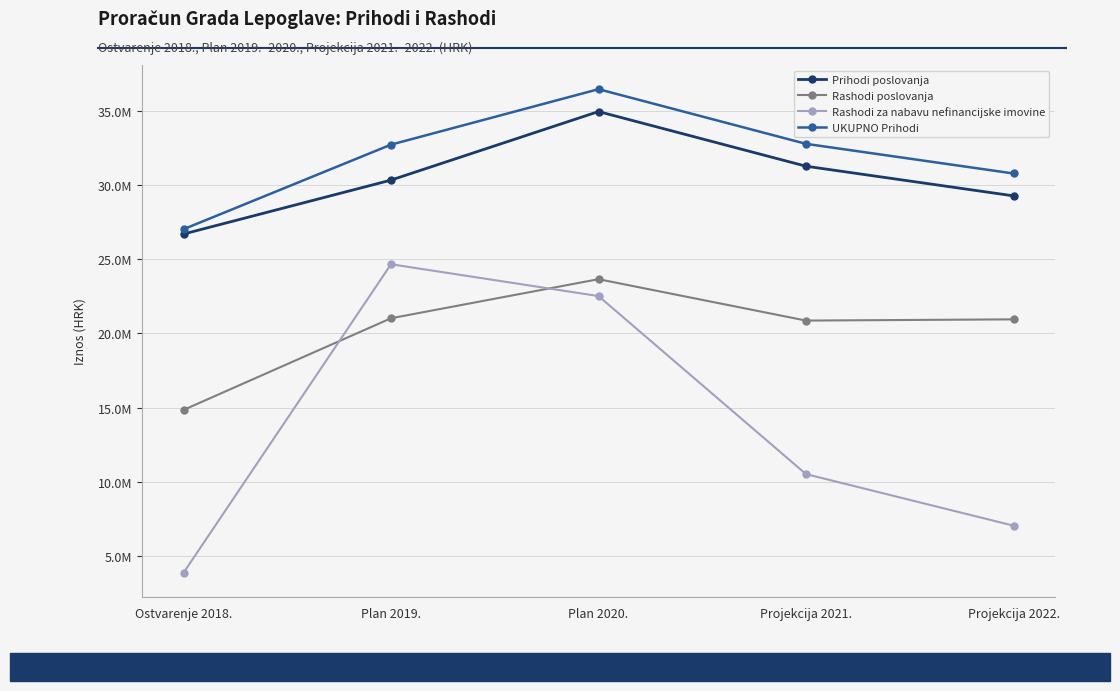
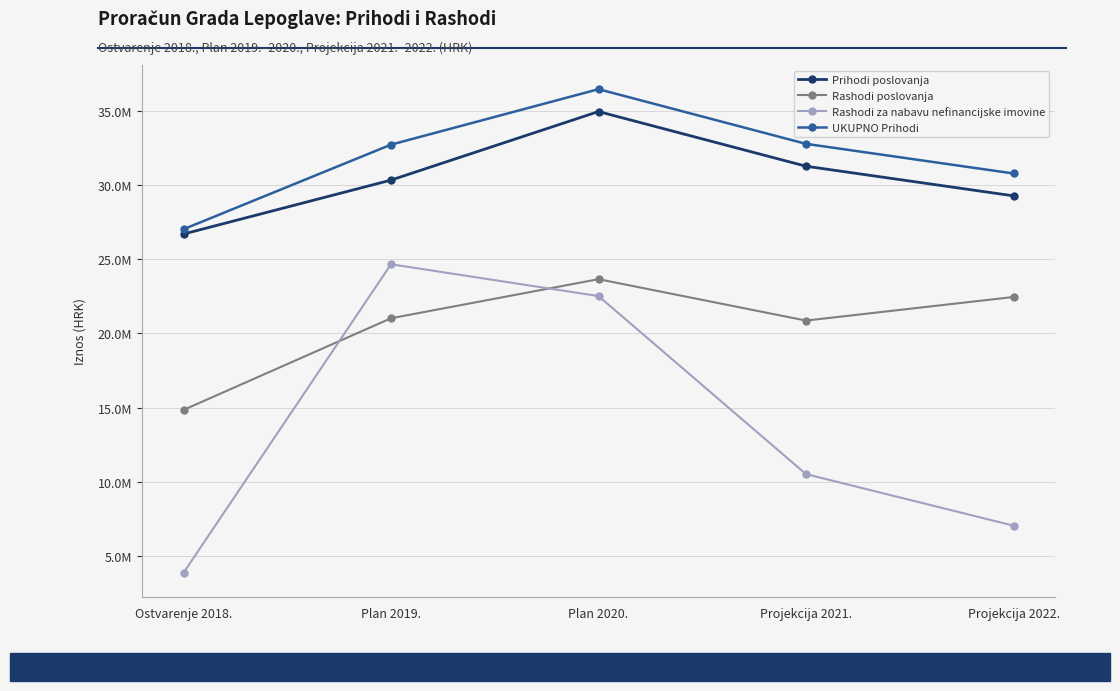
Rashodi poslovanja, Projekcija 2022.: 20900000 -> 22500000
